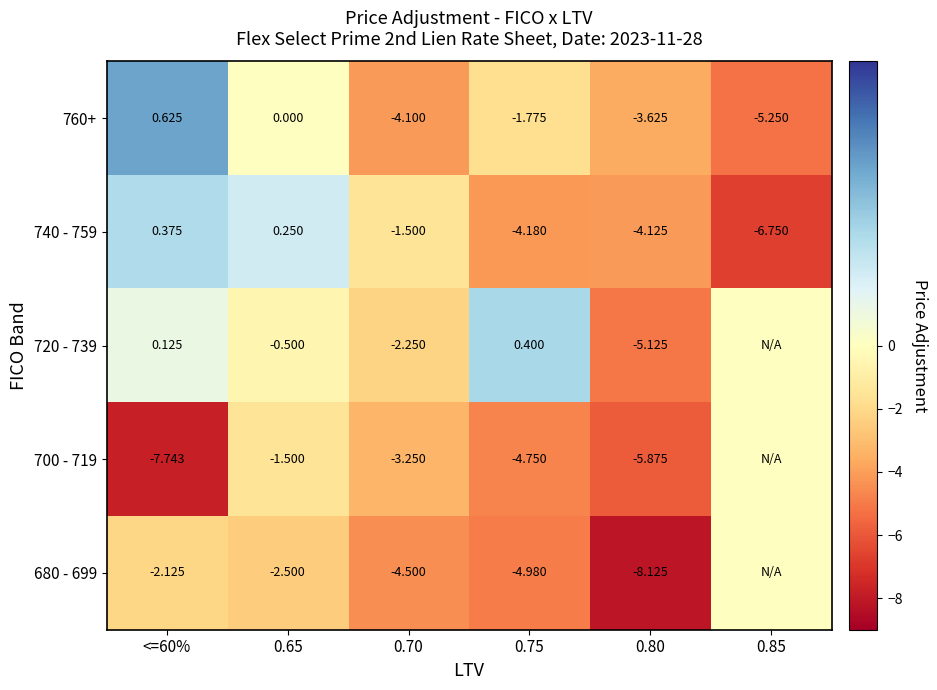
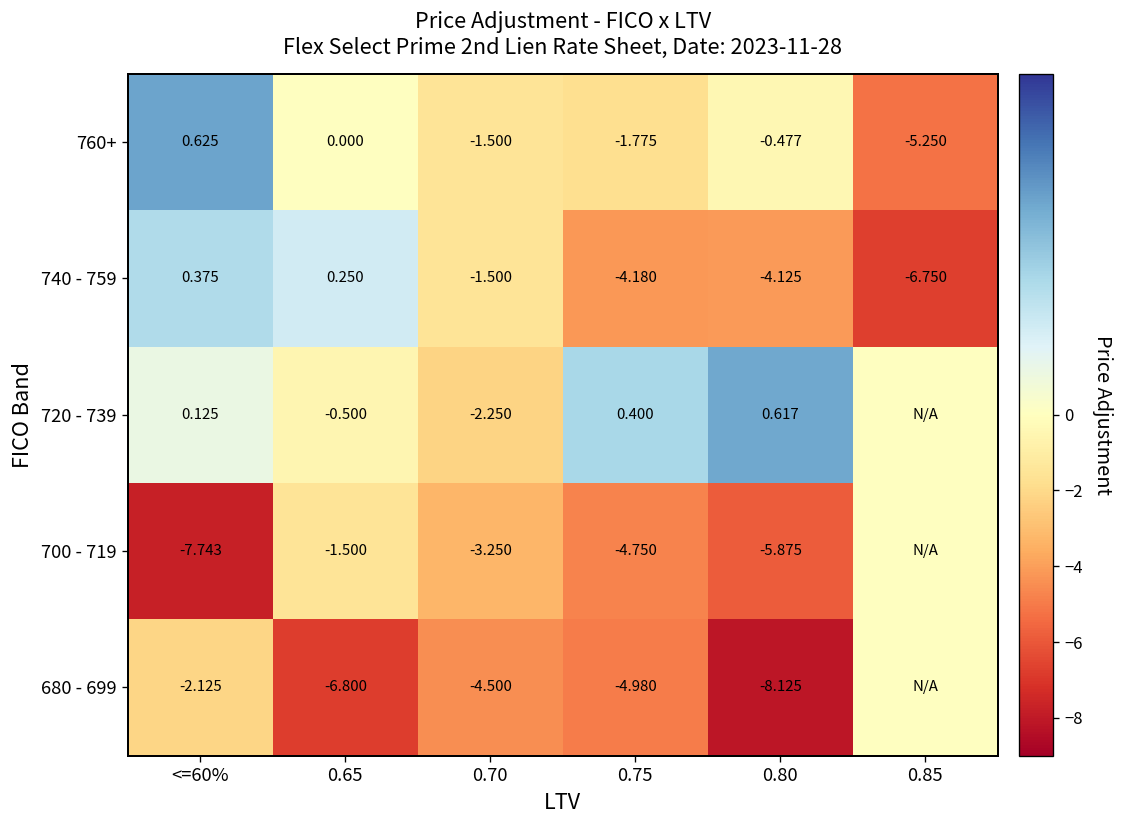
760+, 0.70: -4.100 -> -1.500
760+, 0.80: -3.625 -> -0.477
720 - 739, 0.80: -5.125 -> 0.617
680 - 699, 0.65: -2.500 -> -6.800
